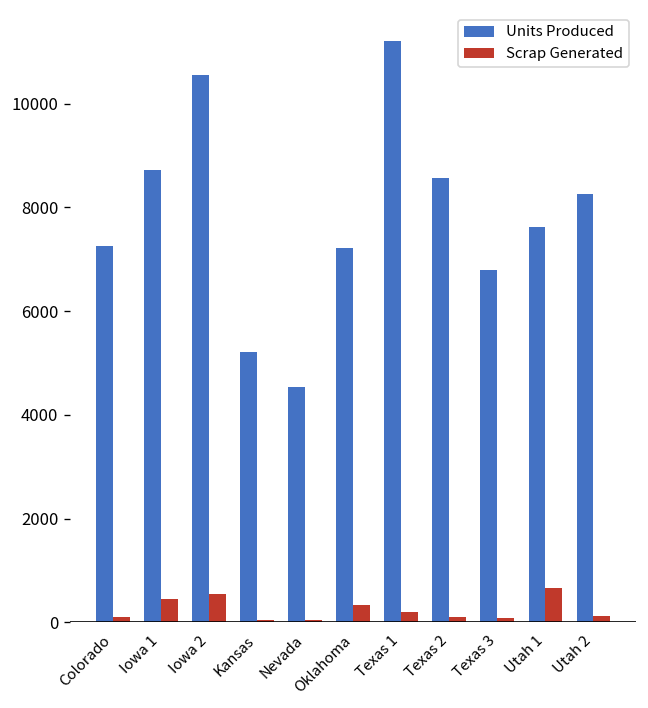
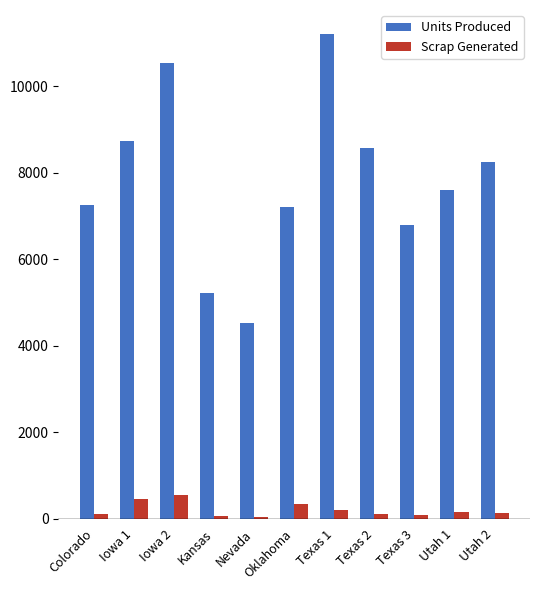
Scrap Generated, Utah 1: 700 -> 200
